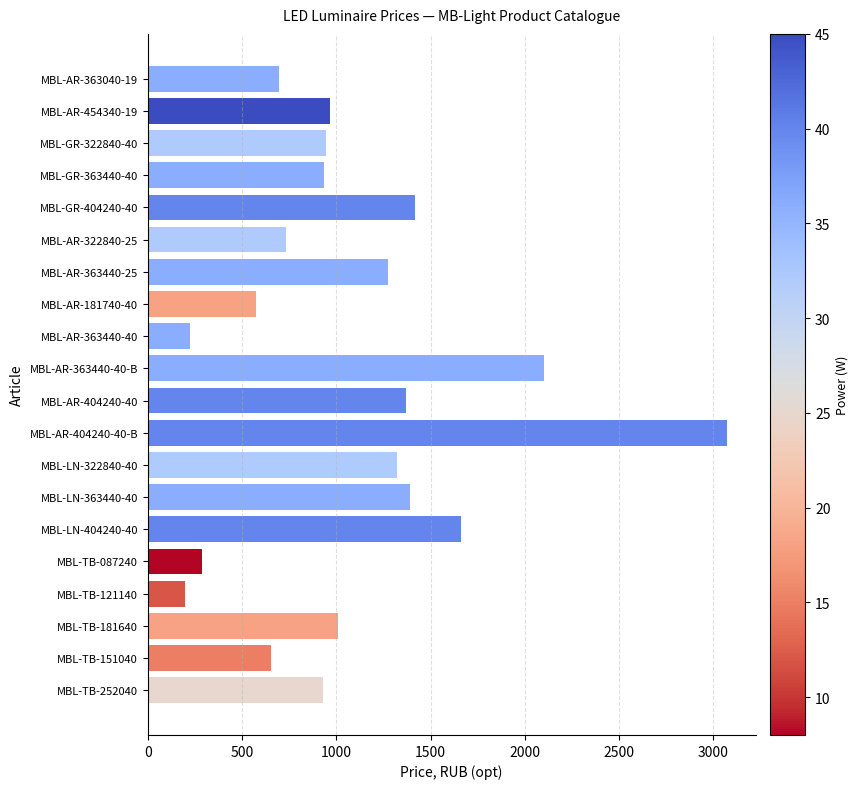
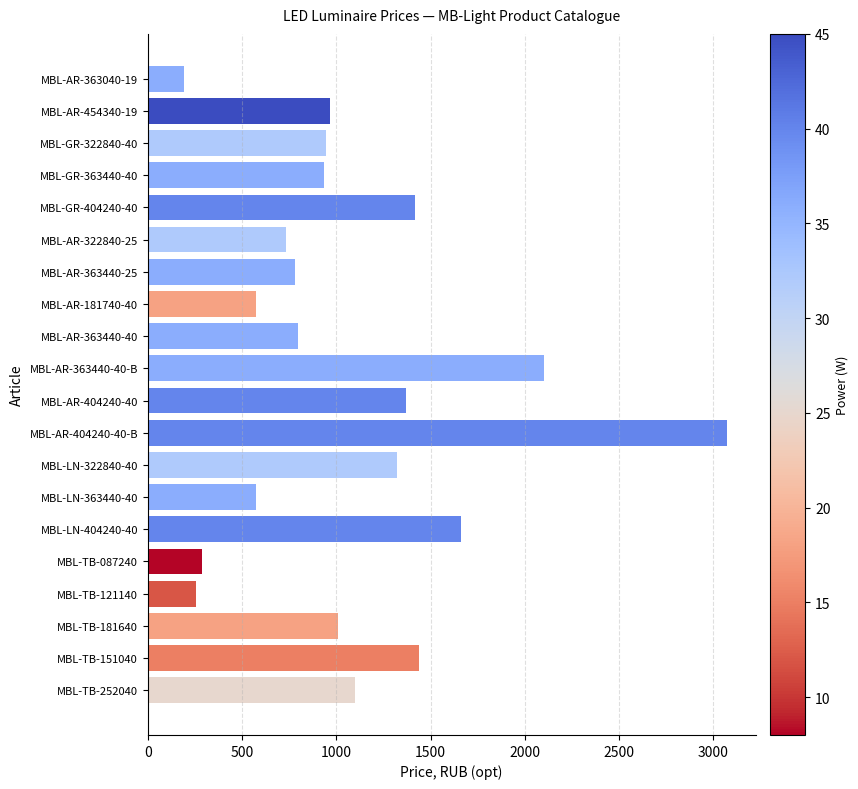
MBL-AR-363040-19: 700 -> 190
MBL-AR-363440-25: 1280 -> 780
MBL-AR-363440-40: 230 -> 800
MBL-LN-363440-40: 1390 -> 580
MBL-TB-121140: 200 -> 260
MBL-TB-151040: 660 -> 1440
MBL-TB-252040: 930 -> 1100
